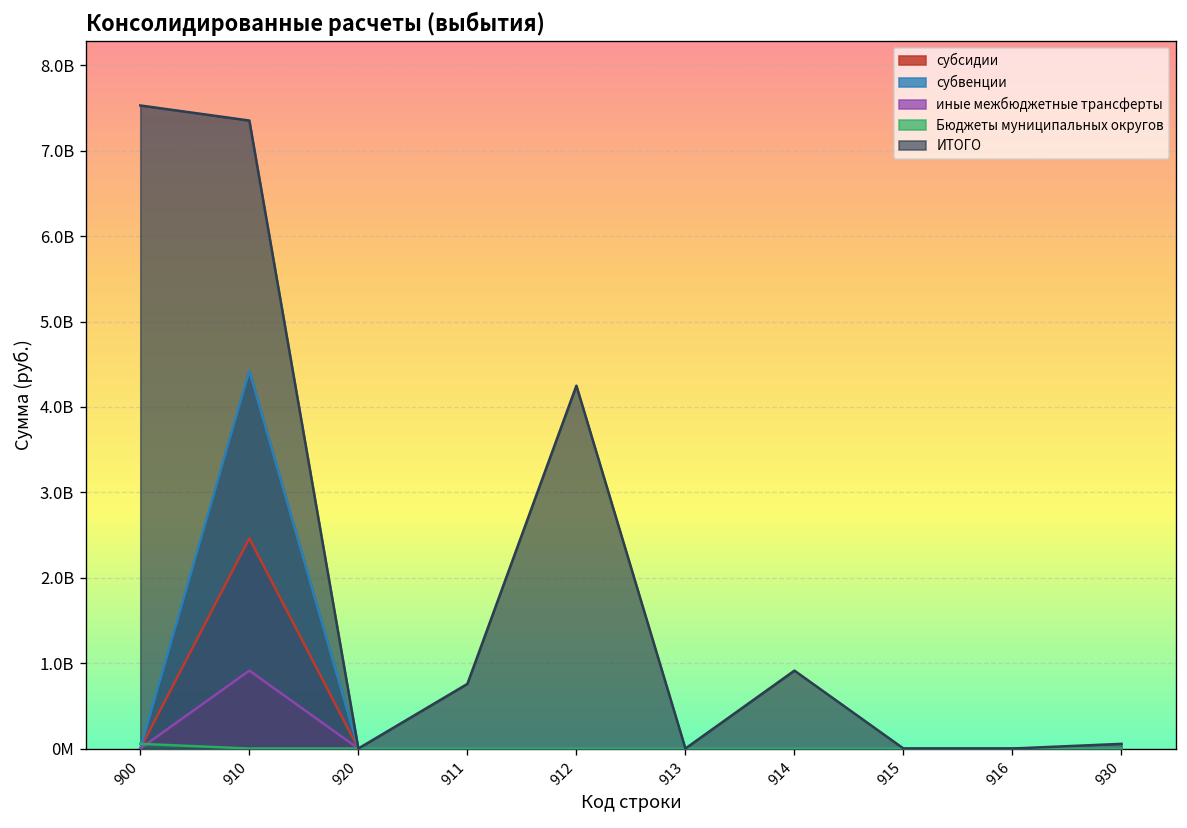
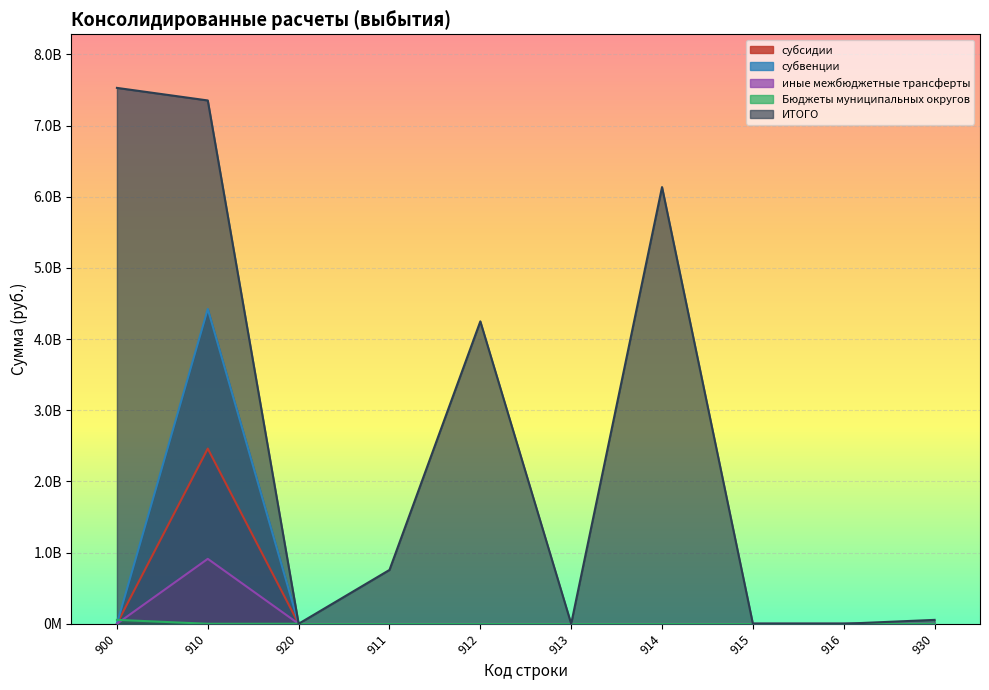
ИТОГО, 914: 900000000 -> 6100000000
